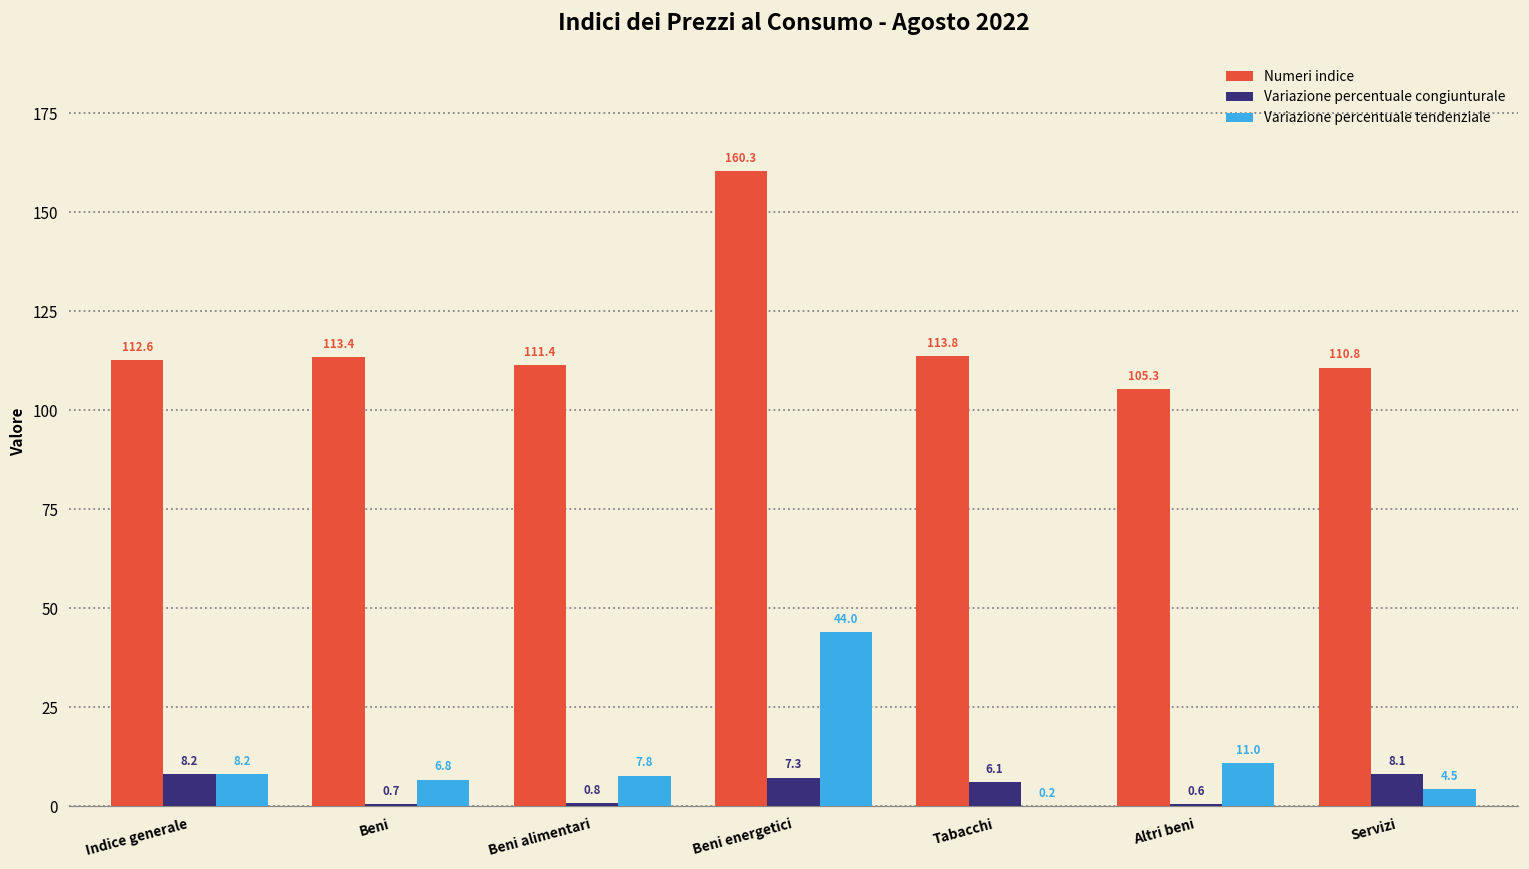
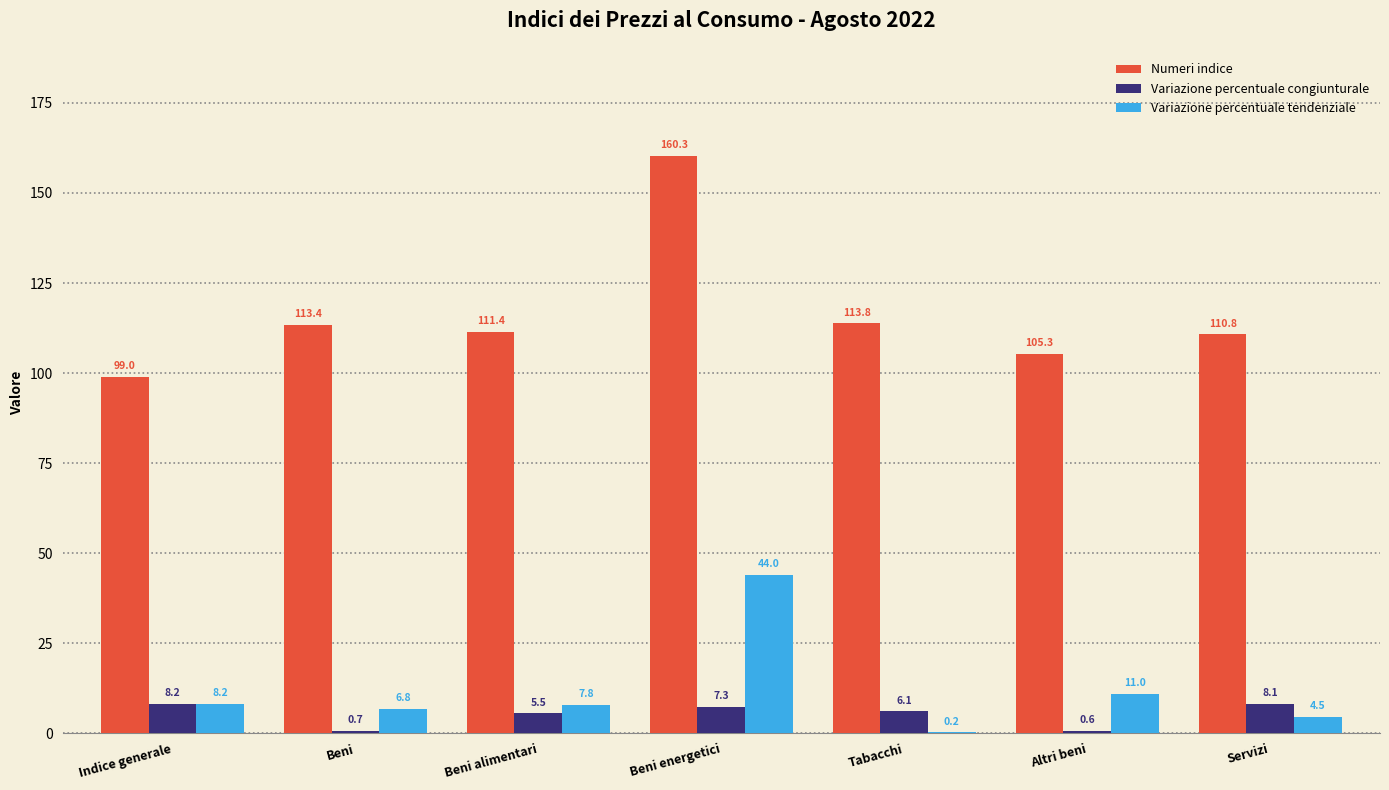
Numeri indice, Indice generale: 112.6 -> 99.0
Variazione percentuale congiunturale, Beni alimentari: 0.8 -> 5.5
